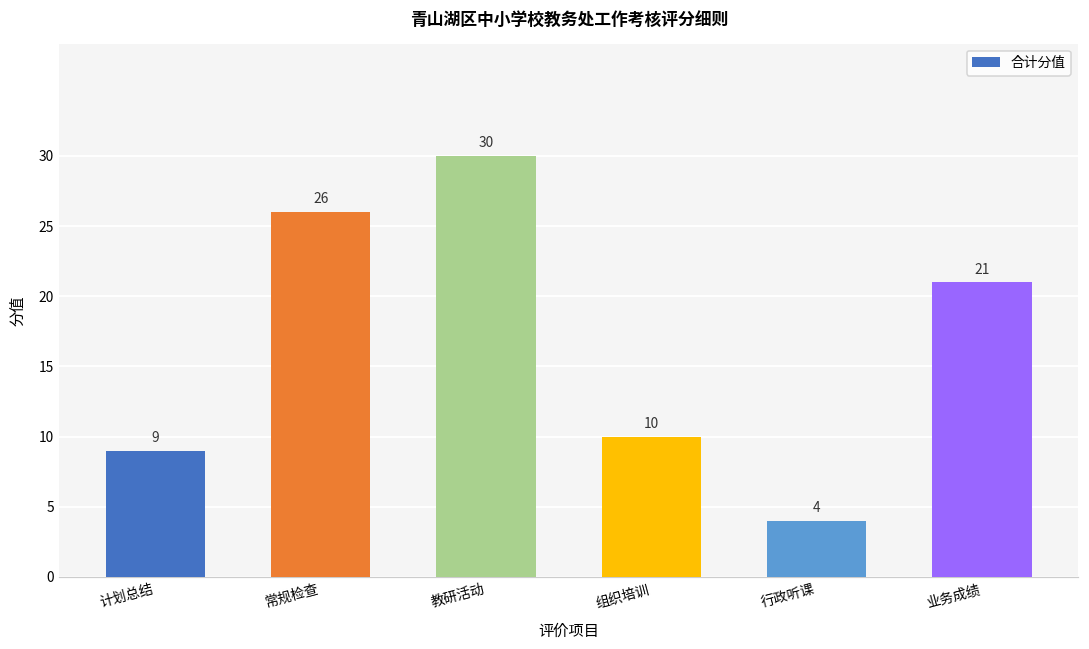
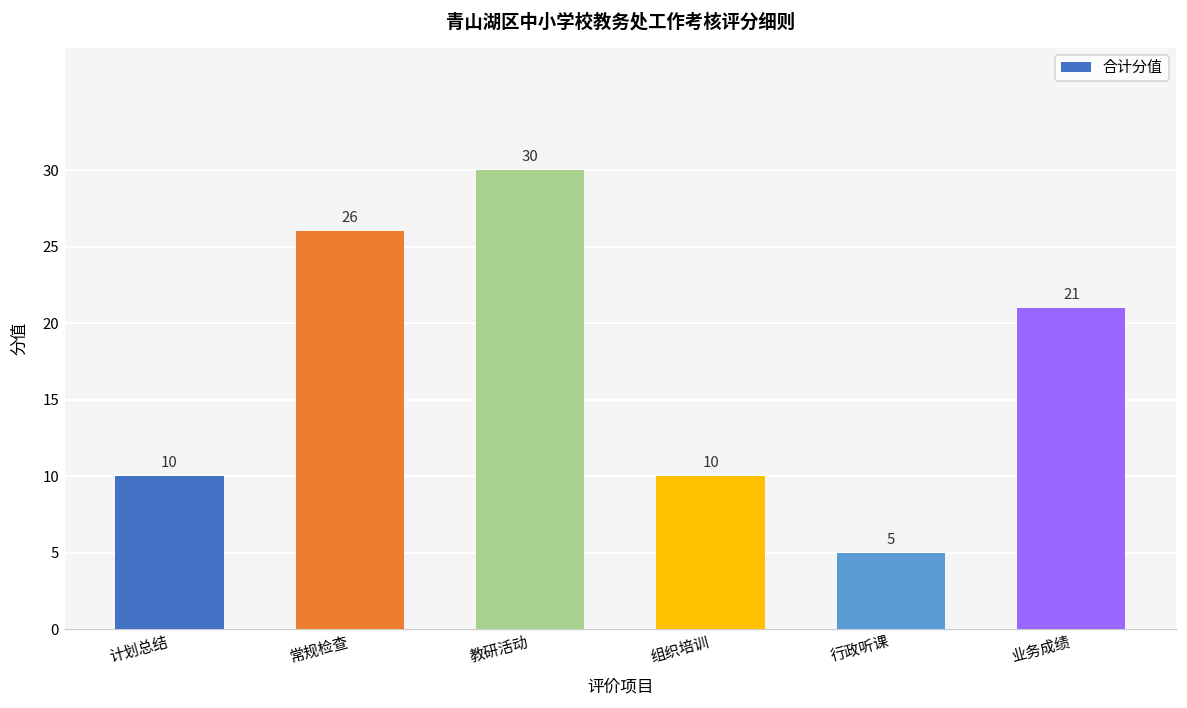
计划总结: 9 -> 10
行政听课: 4 -> 5
